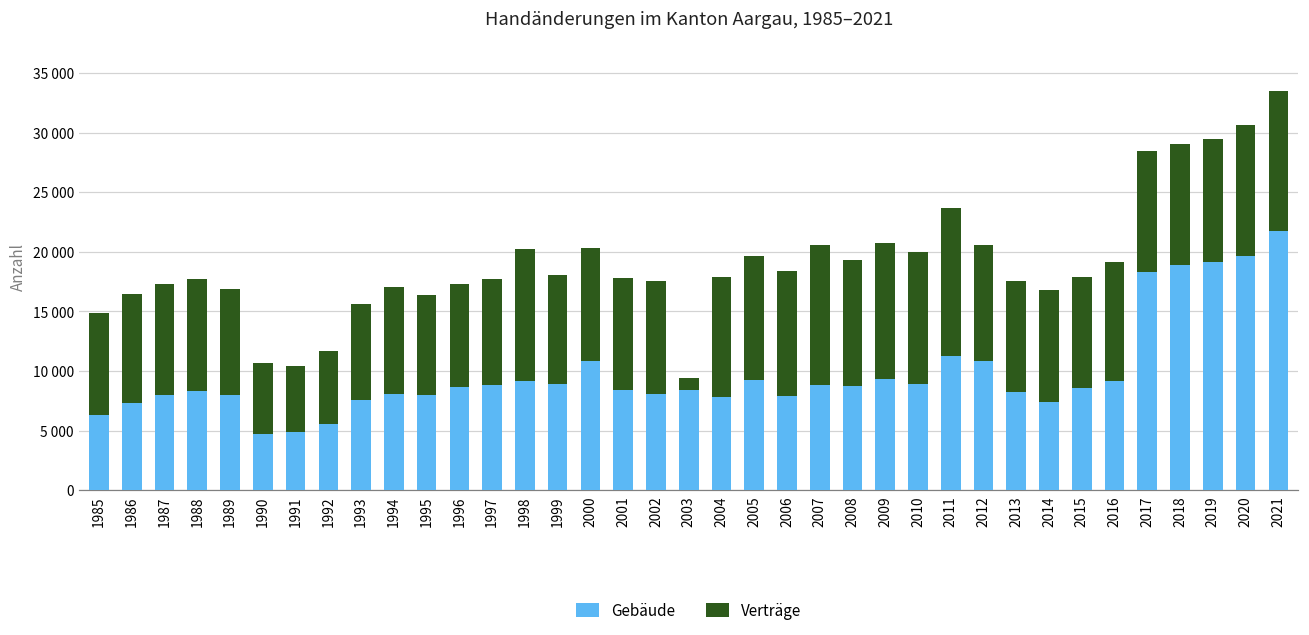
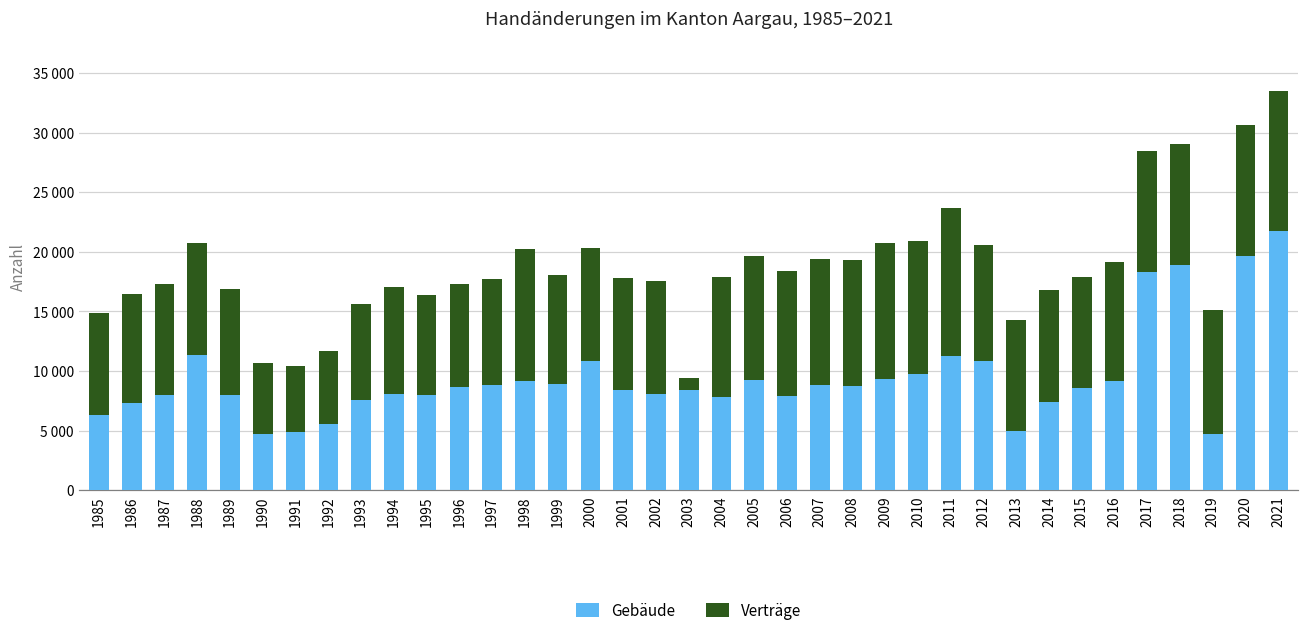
Gebäude, 1988: 8400 -> 11400
Verträge, 2007: 11700 -> 10600
Gebäude, 2010: 8900 -> 9800
Gebäude, 2013: 8300 -> 4900
Gebäude, 2019: 19100 -> 4700
